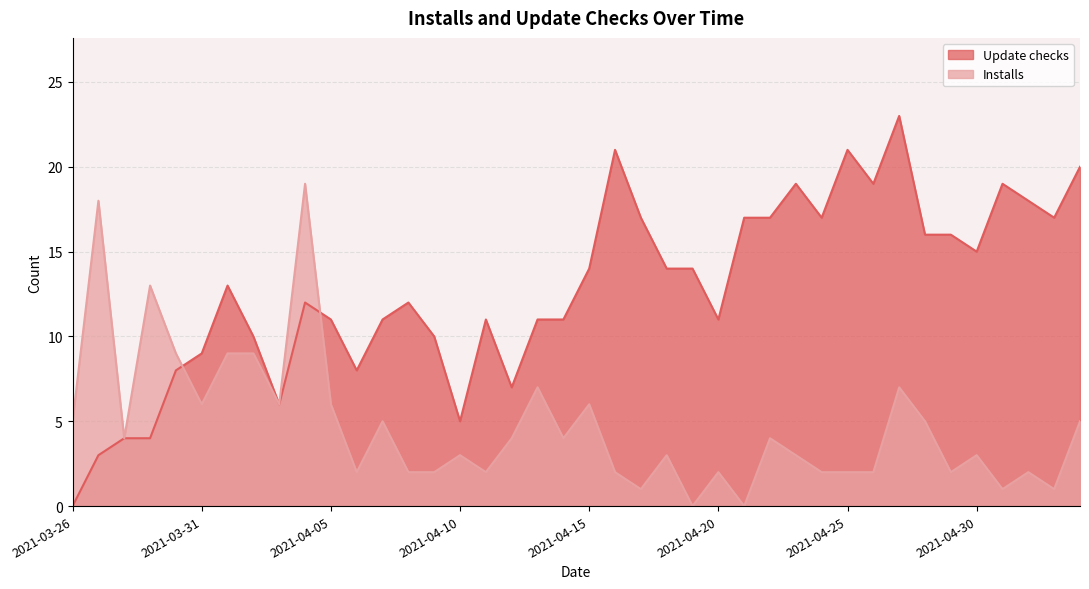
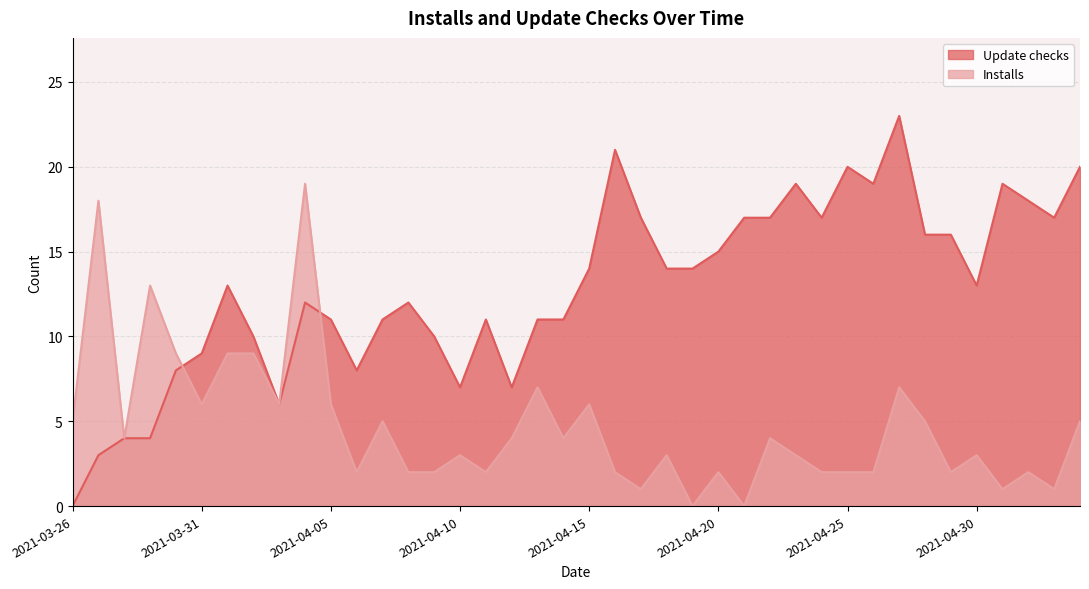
Update checks, 2021-04-10: 5 -> 7
Update checks, 2021-04-20: 11 -> 15
Update checks, 2021-04-25: 21 -> 20
Update checks, 2021-04-30: 15 -> 13
